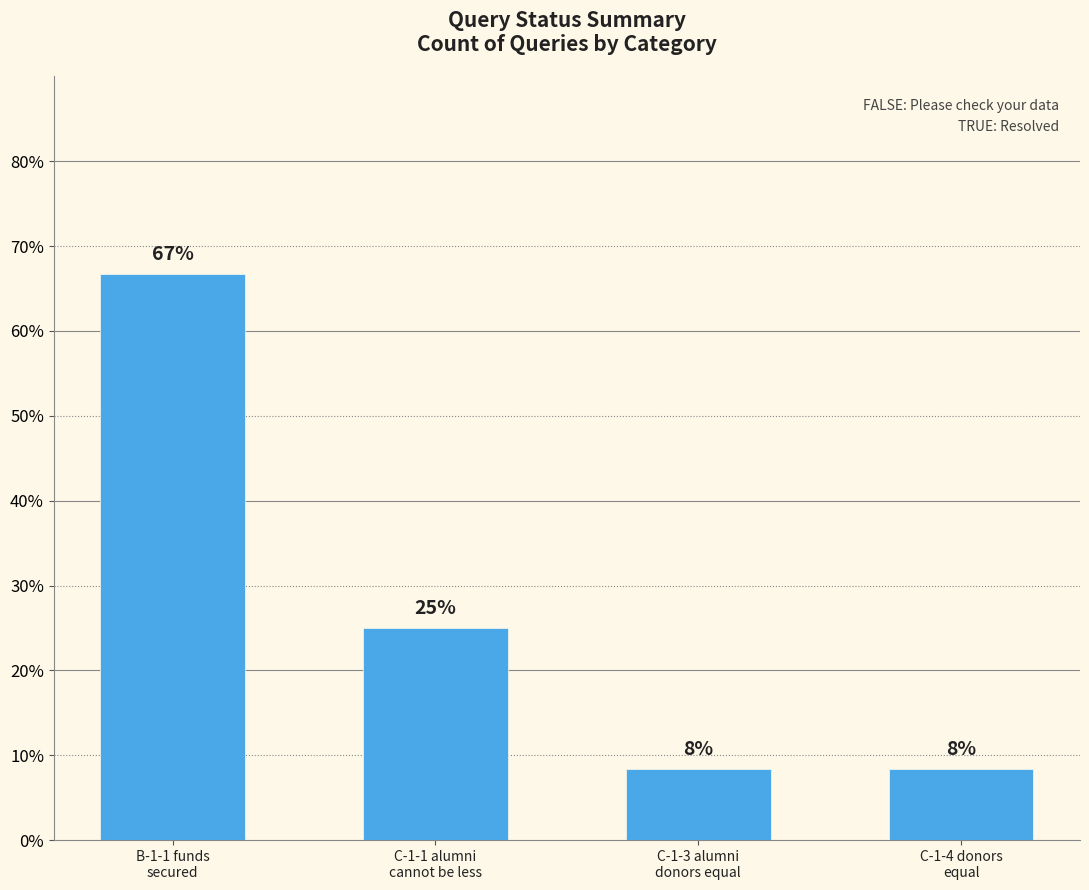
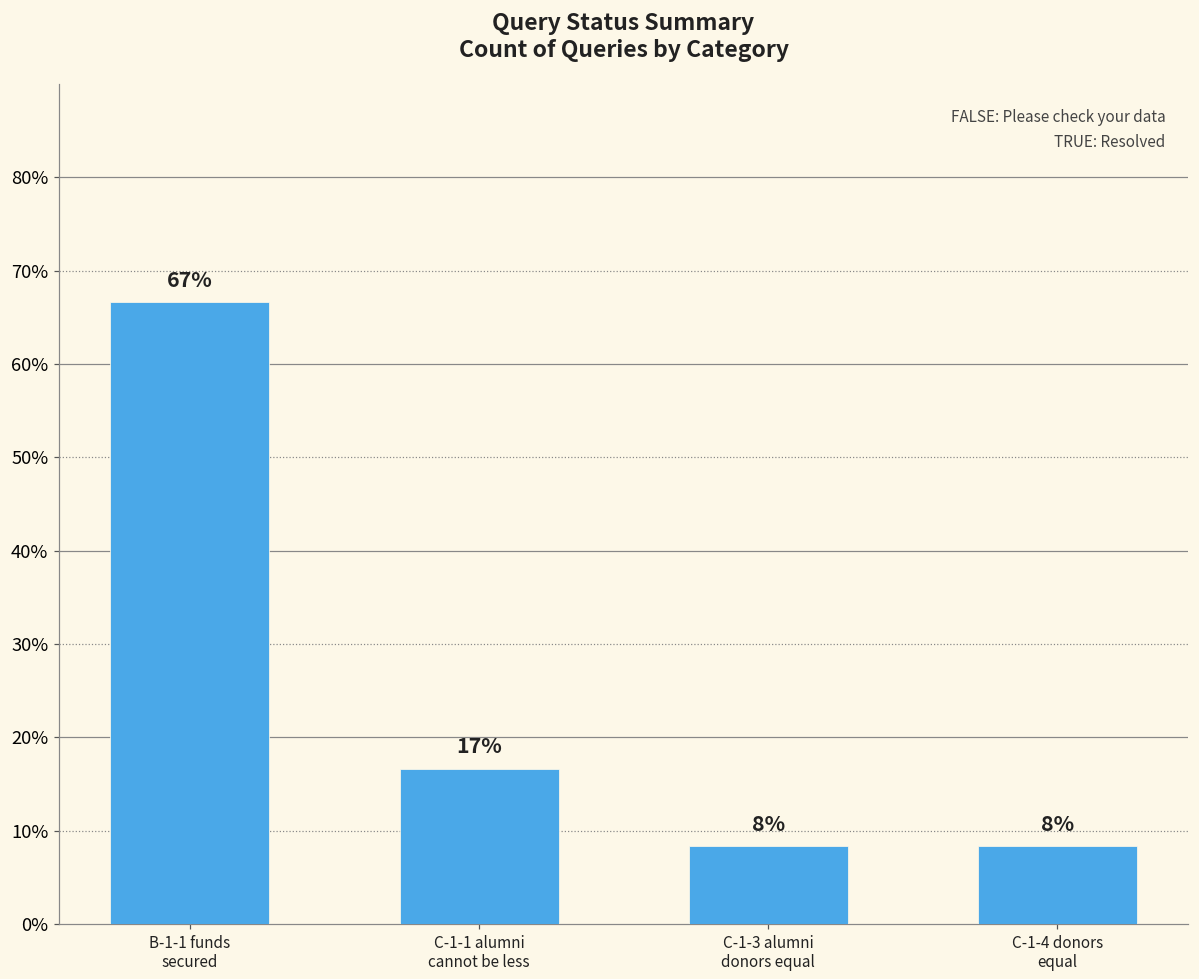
C-1-1 alumni cannot be less: 25% -> 17%
